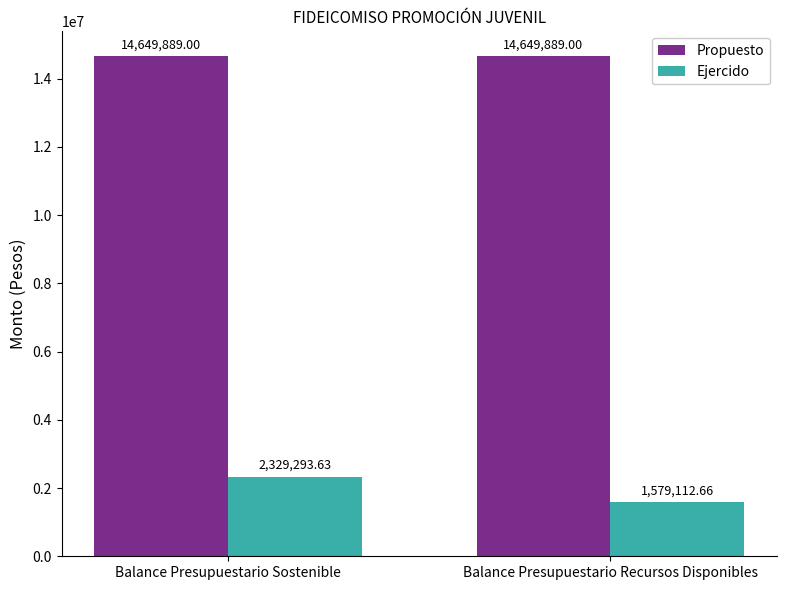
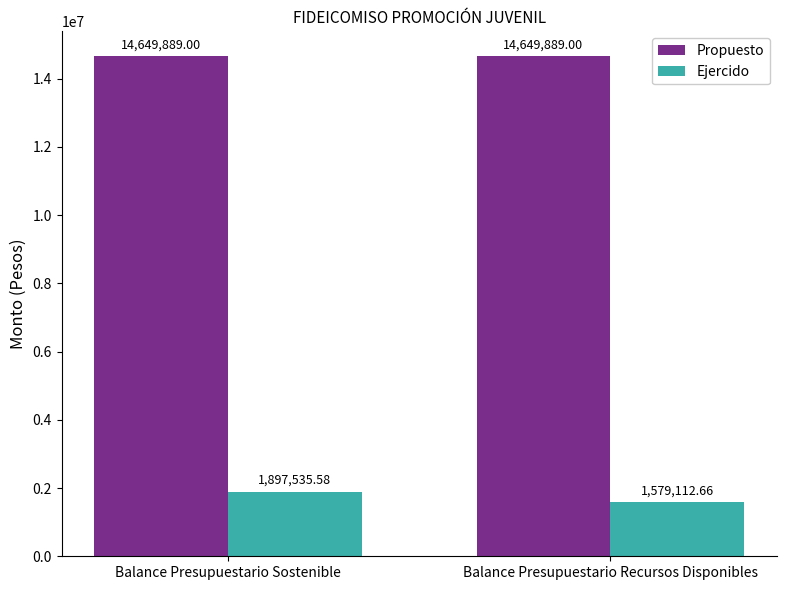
Ejercido, Balance Presupuestario Sostenible: 2,329,293.63 -> 1,897,535.58
